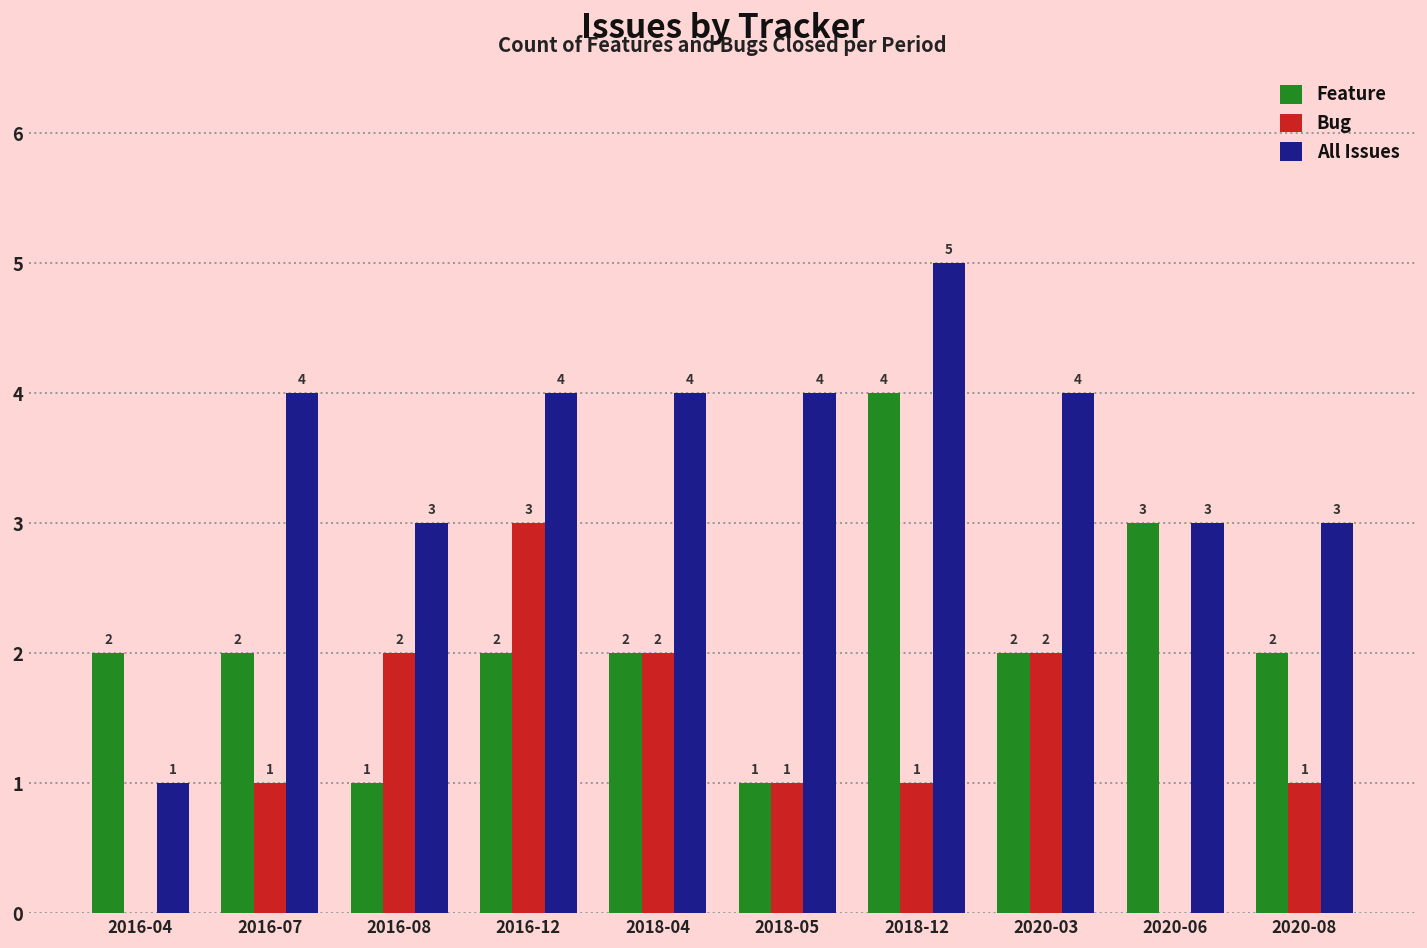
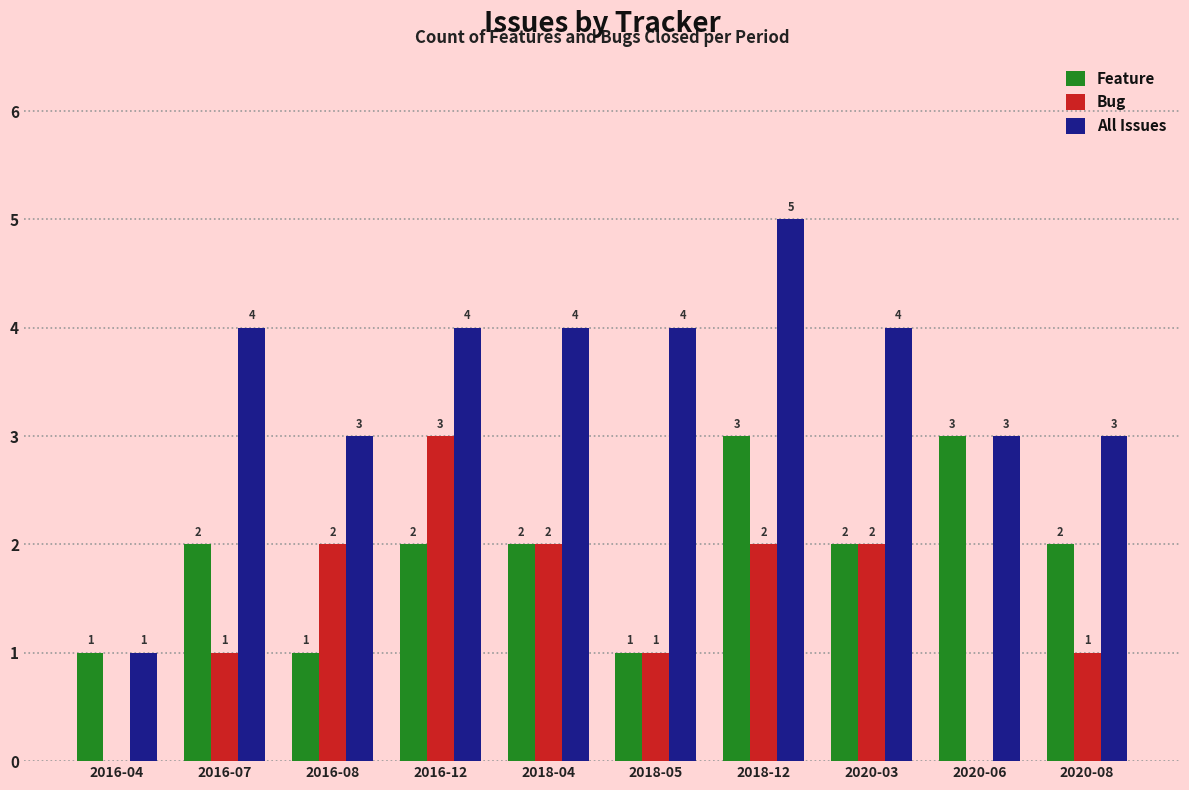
Feature, 2016-04: 2 -> 1
Feature, 2018-12: 4 -> 3
Bug, 2018-12: 1 -> 2
